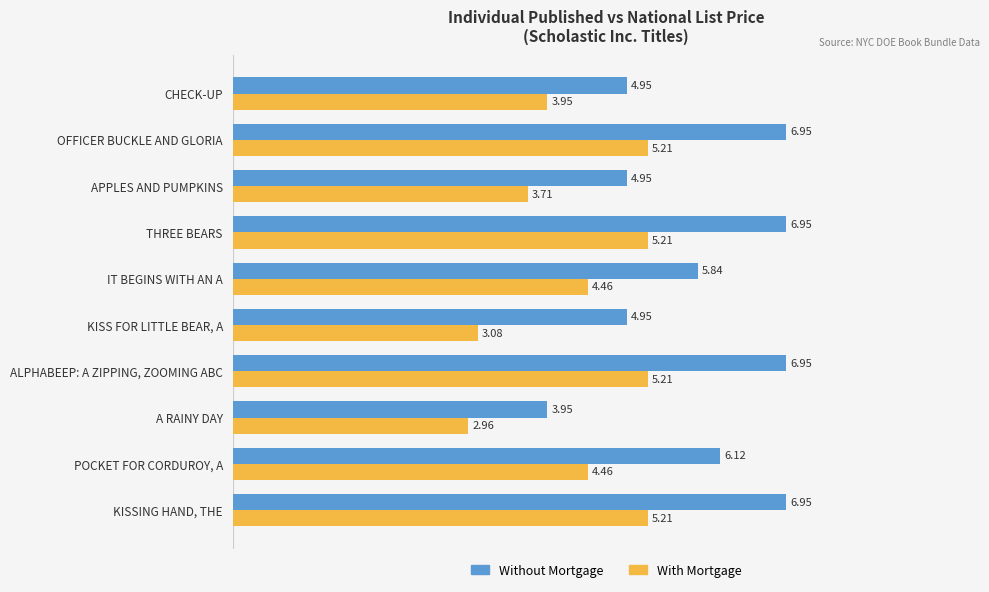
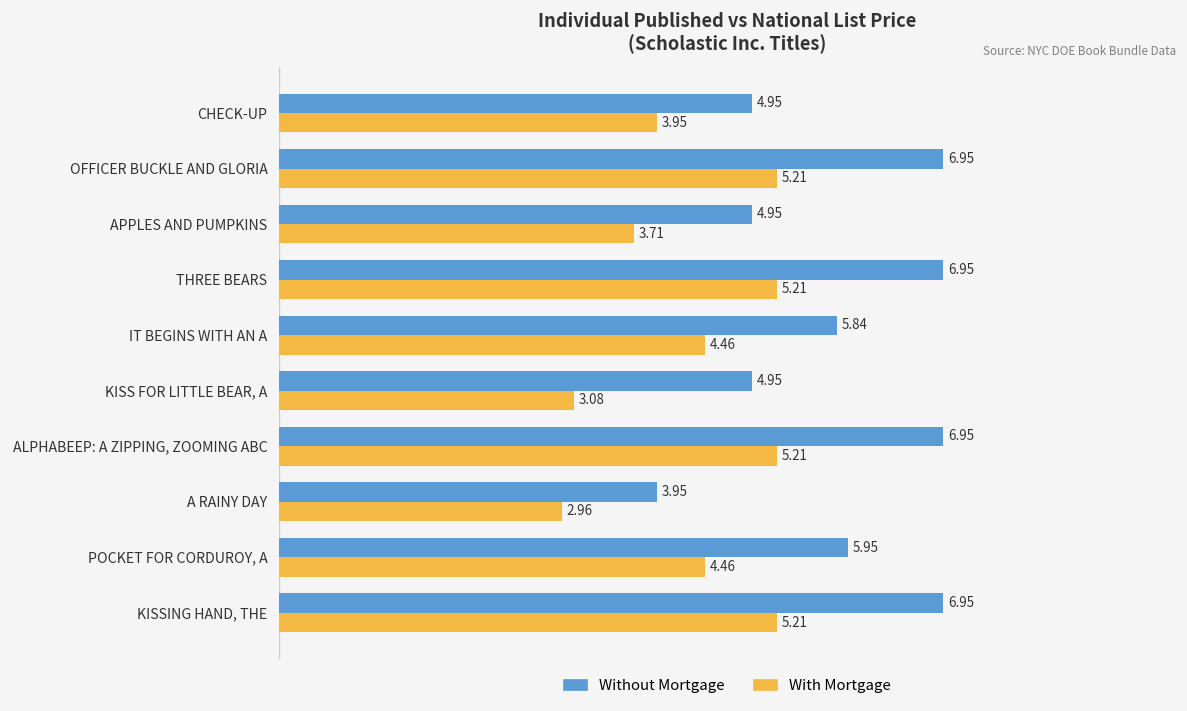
Without Mortgage, POCKET FOR CORDUROY, A: 6.12 -> 5.95
